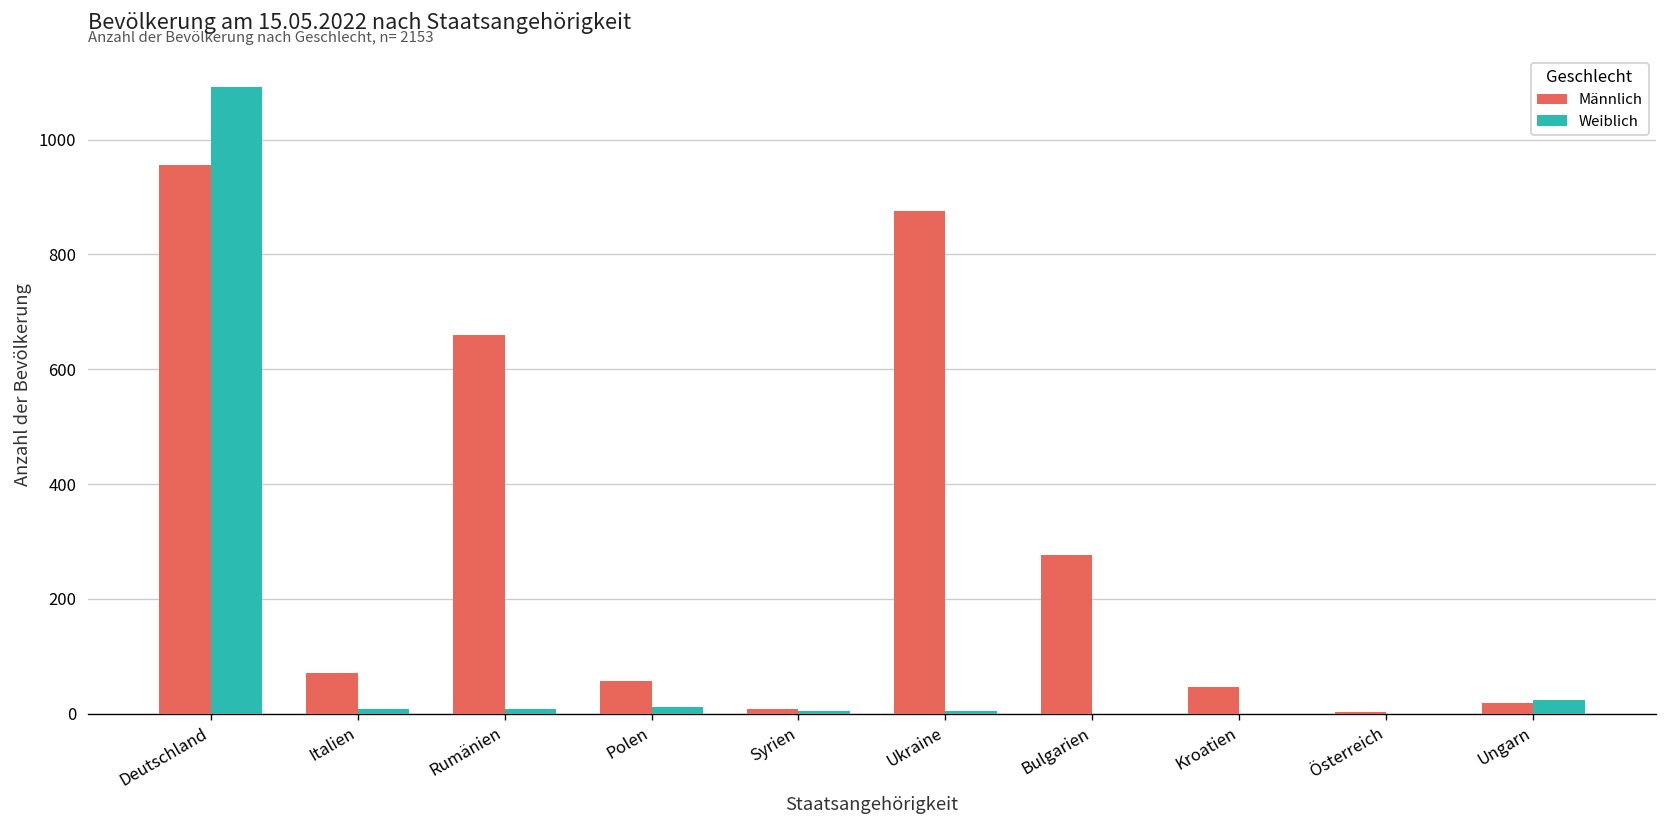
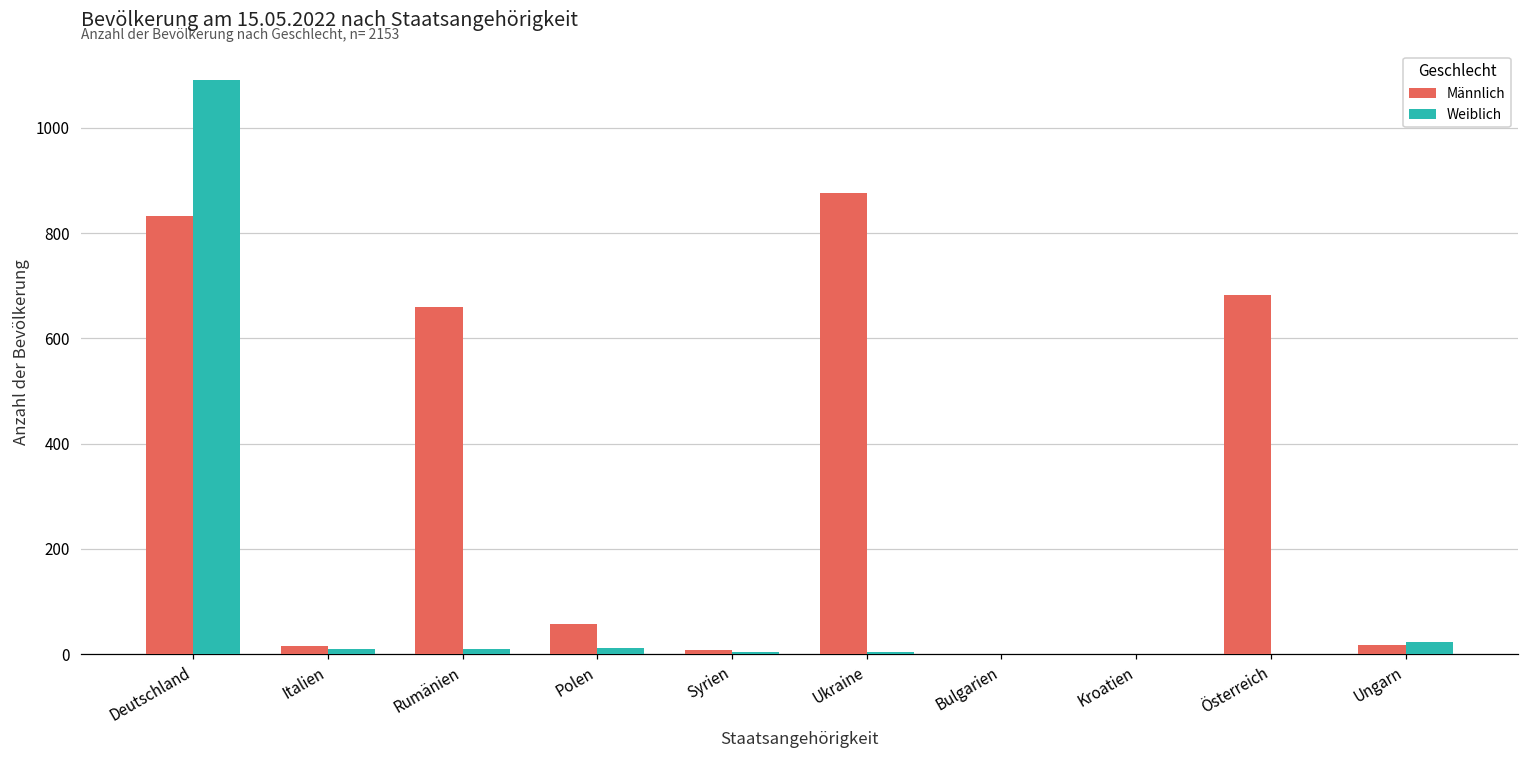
Männlich, Deutschland: 960 -> 830
Männlich, Italien: 70 -> 20
Männlich, Bulgarien: 280 -> 0
Männlich, Kroatien: 50 -> 0
Männlich, Österreich: 0 -> 680
